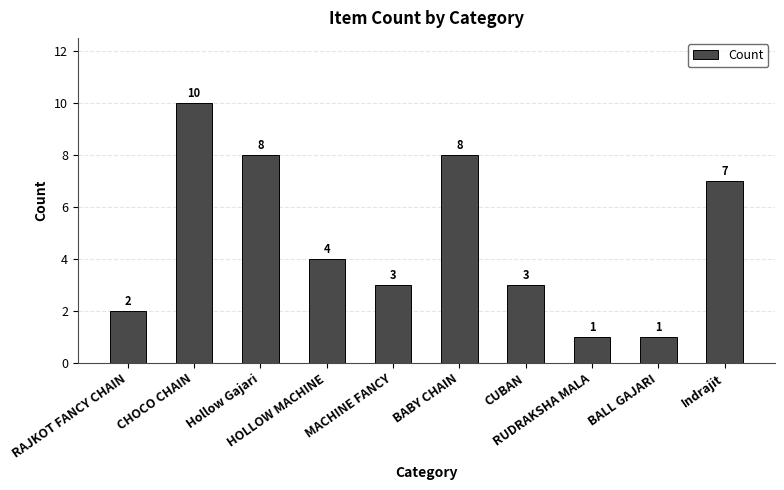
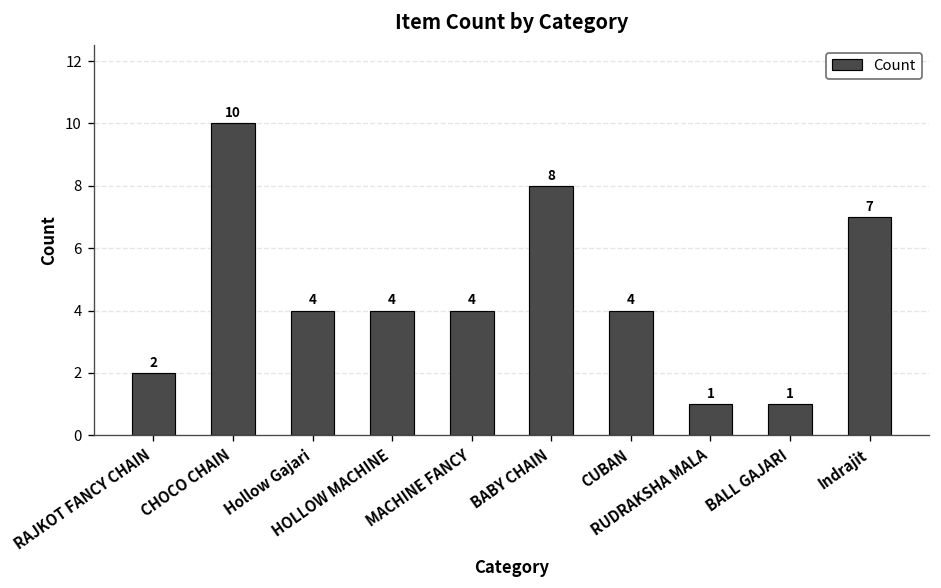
Hollow Gajari: 8 -> 4
MACHINE FANCY: 3 -> 4
CUBAN: 3 -> 4
